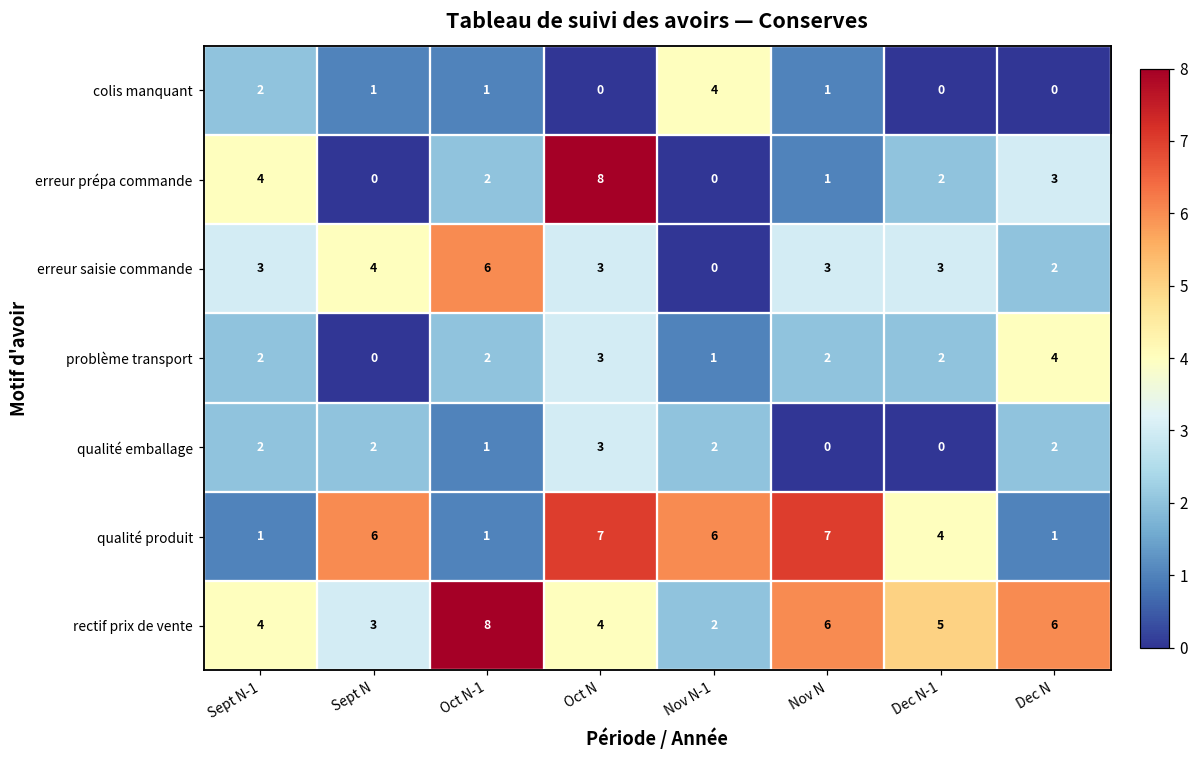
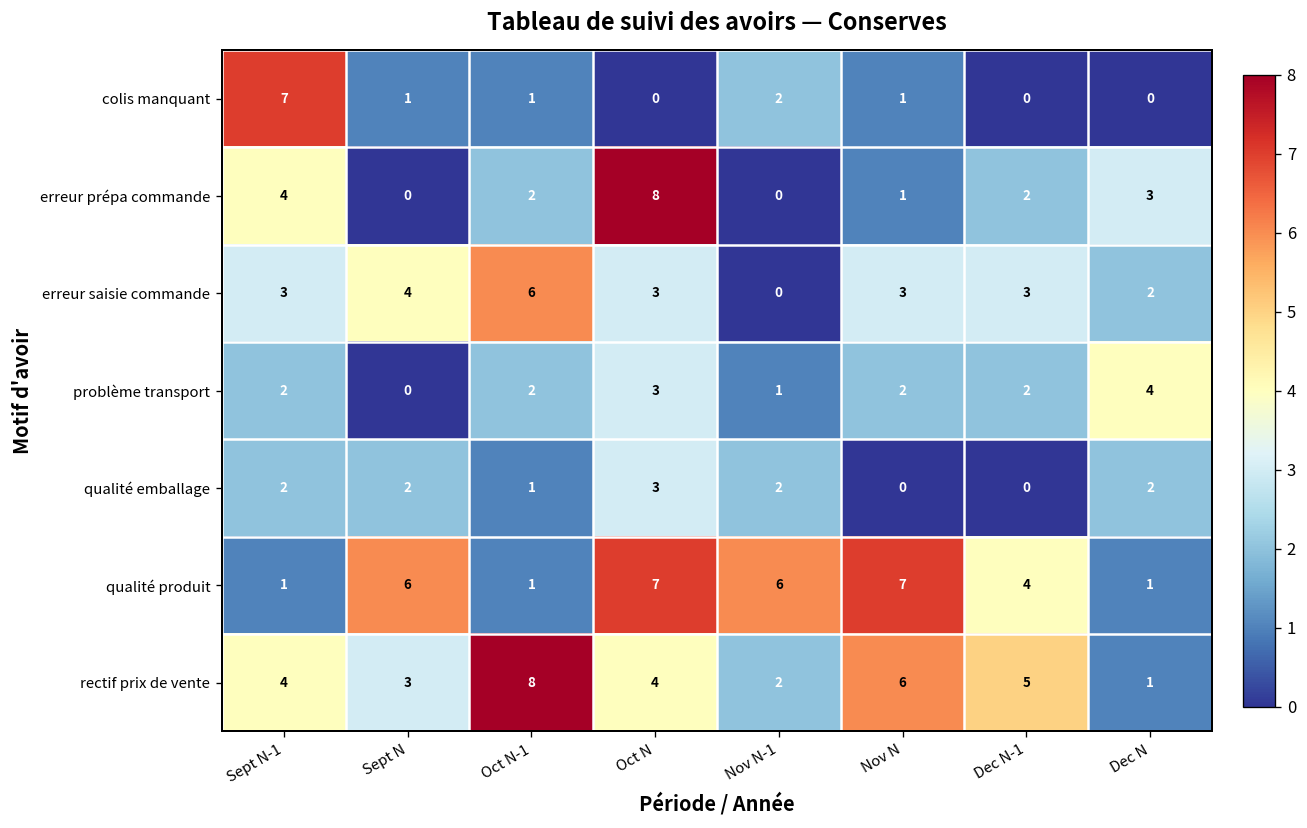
colis manquant, Sept N-1: 2 -> 7
colis manquant, Nov N-1: 4 -> 2
rectif prix de vente, Dec N: 6 -> 1
